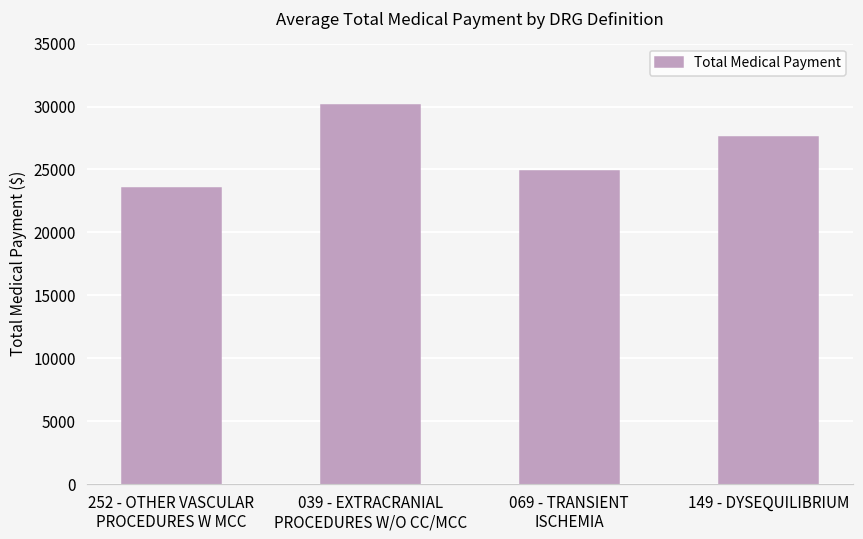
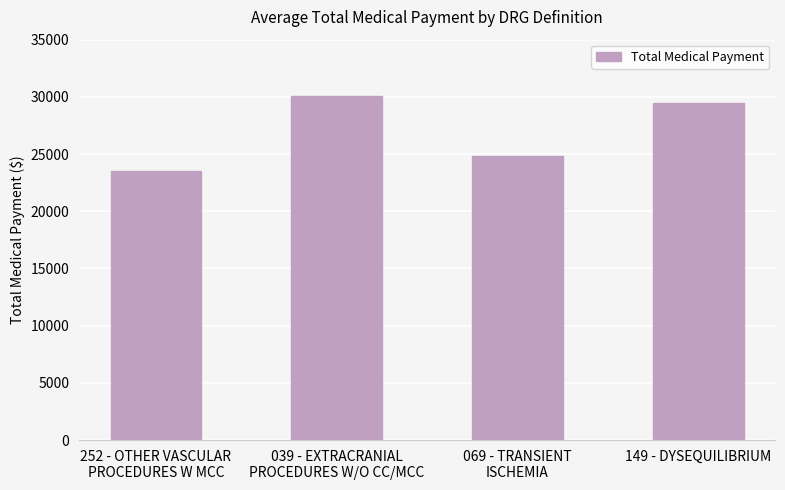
149 - DYSEQUILIBRIUM: 27600 -> 29400
